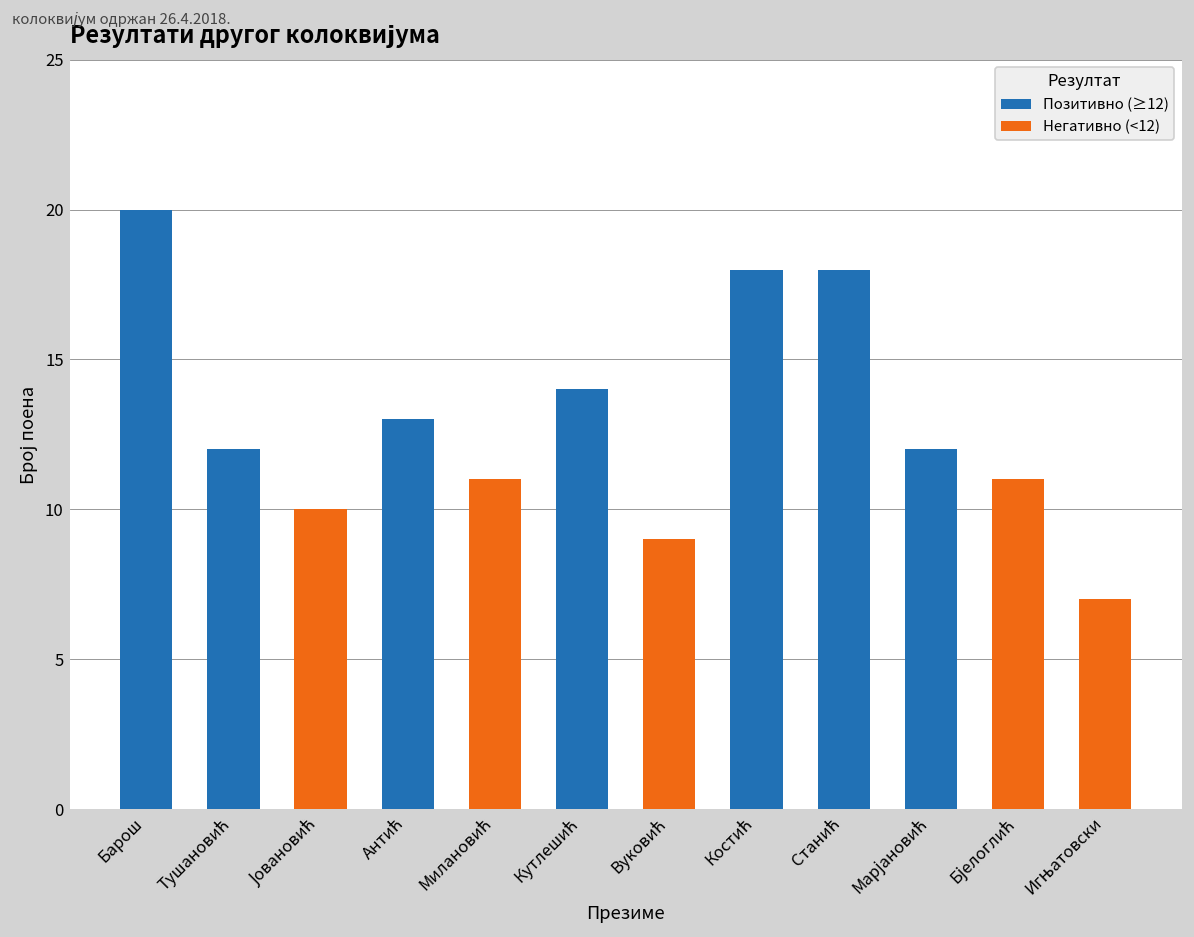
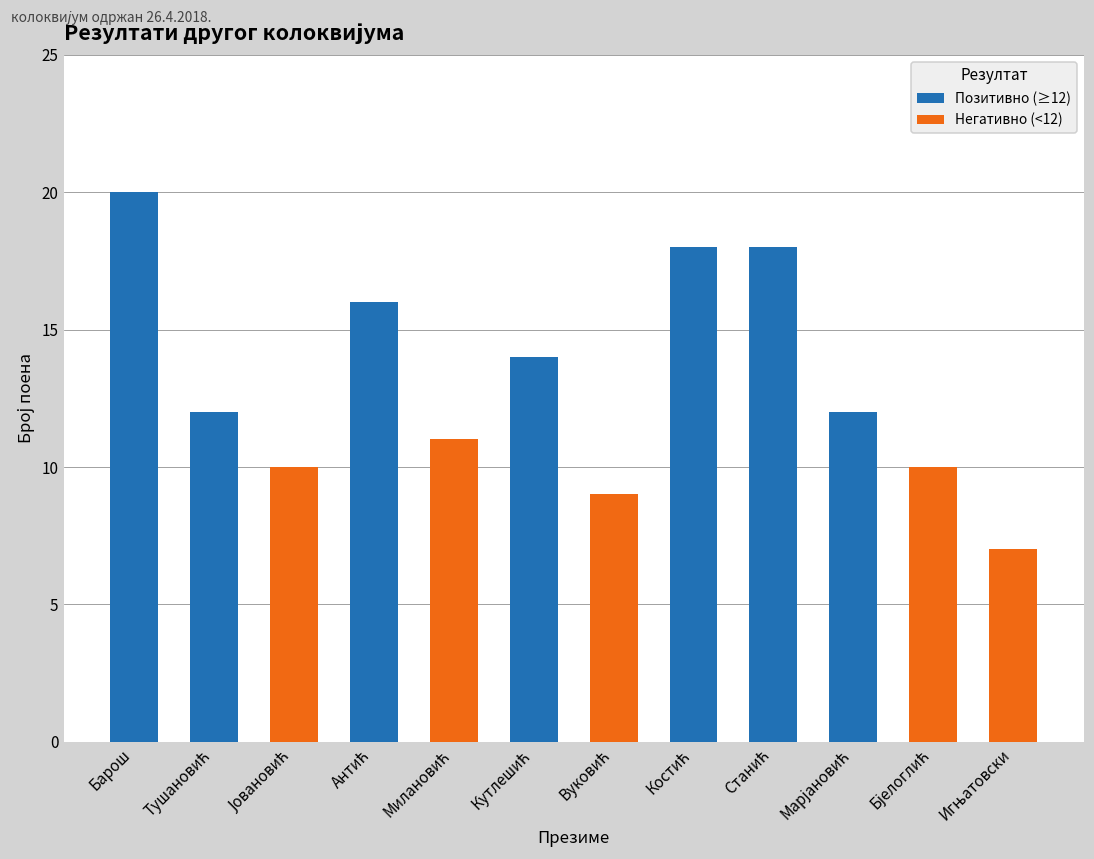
Позитивно (≥12), Антић: 13 -> 16
Негативно (<12), Бјелоглић: 11 -> 10
